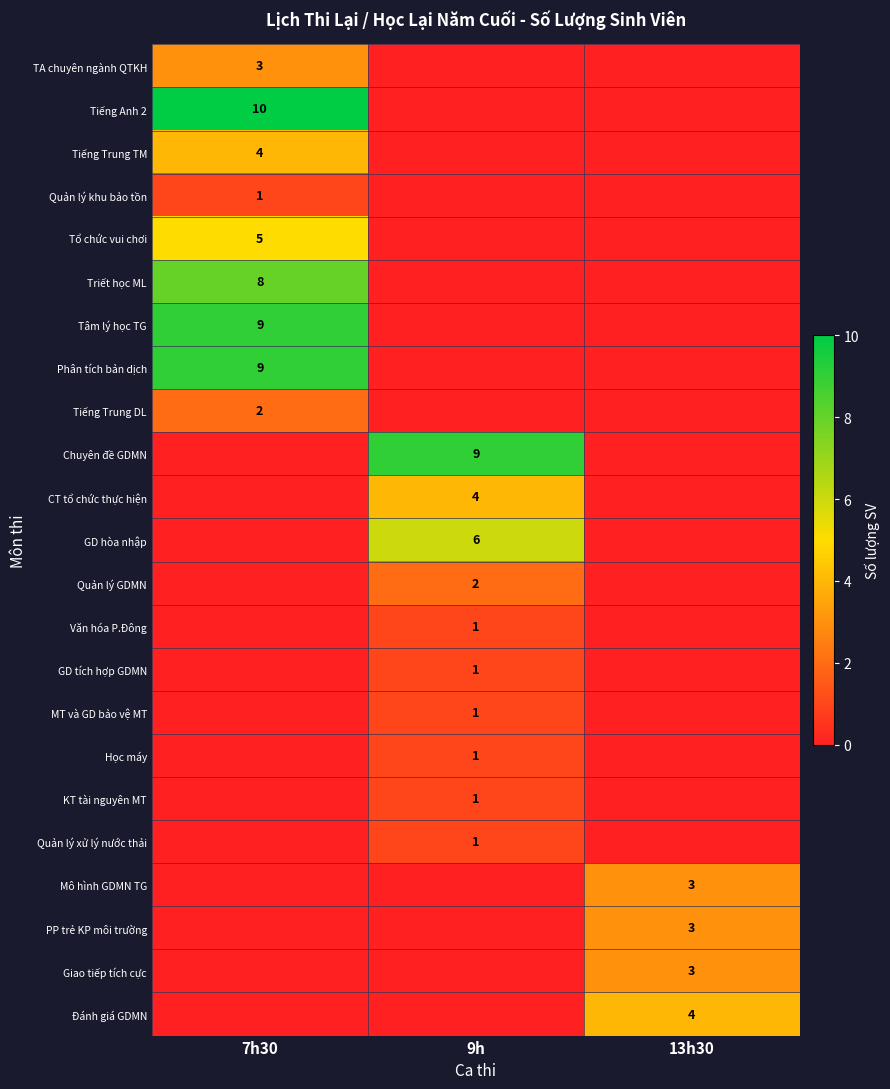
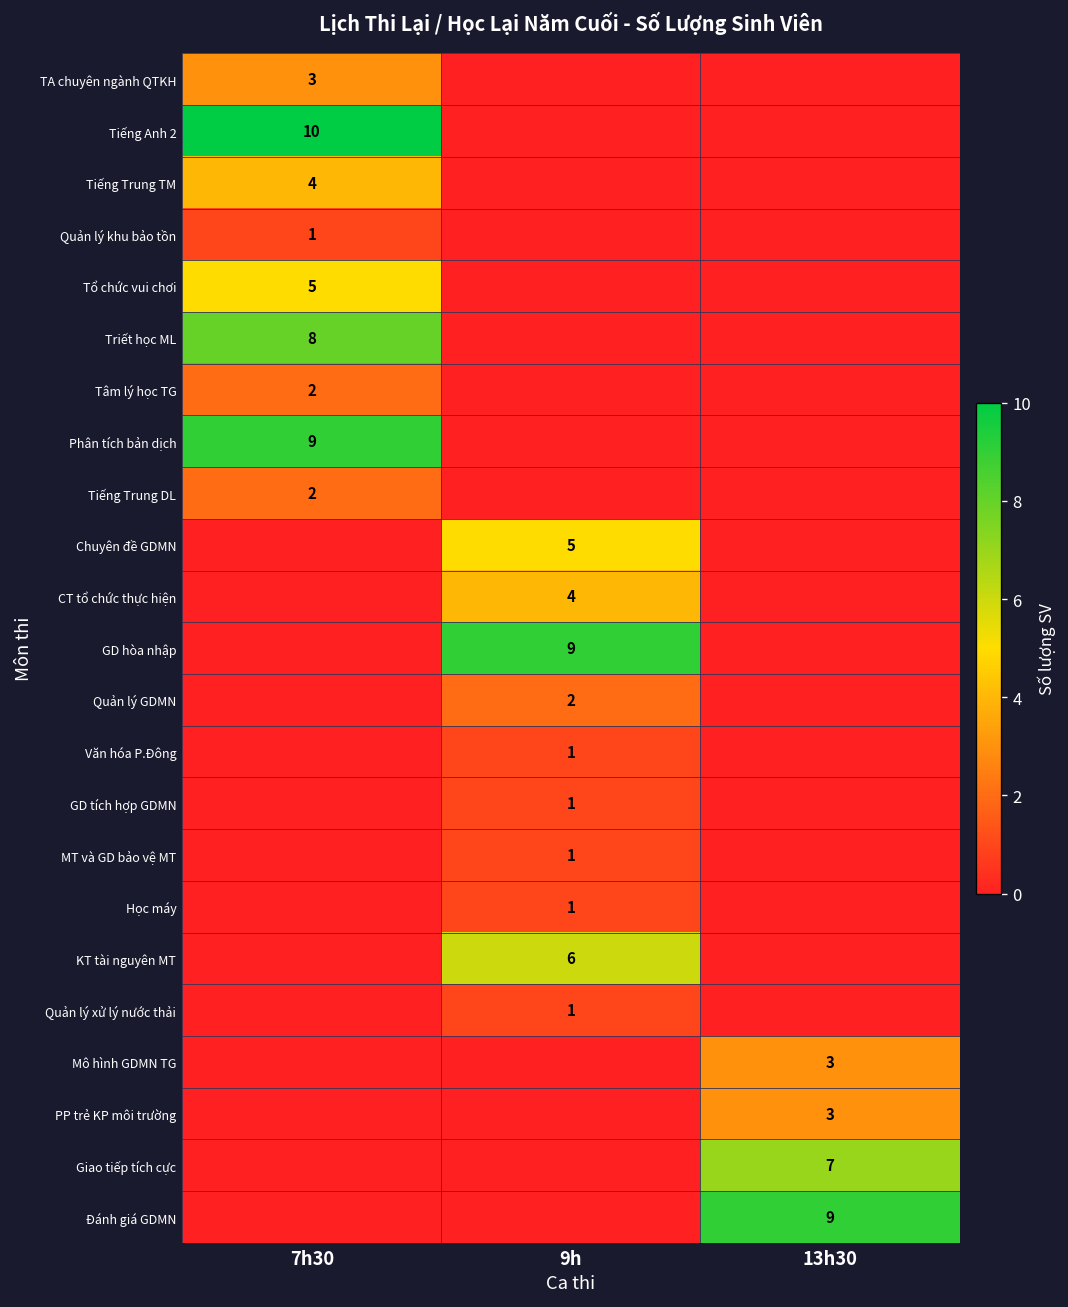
Tâm lý học TG, 7h30: 9 -> 2
Chuyên đề GDMN, 9h: 9 -> 5
GD hòa nhập, 9h: 6 -> 9
KT tài nguyên MT, 9h: 1 -> 6
Giao tiếp tích cực, 13h30: 3 -> 7
Đánh giá GDMN, 13h30: 4 -> 9
